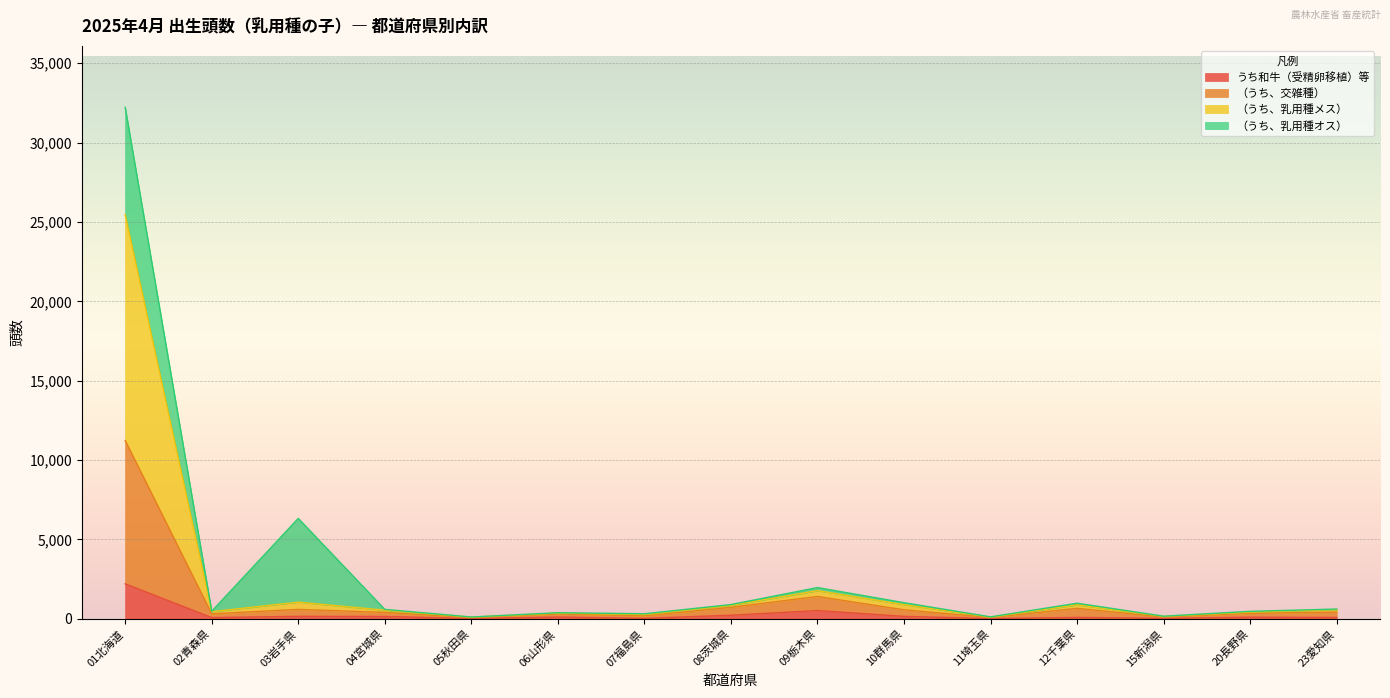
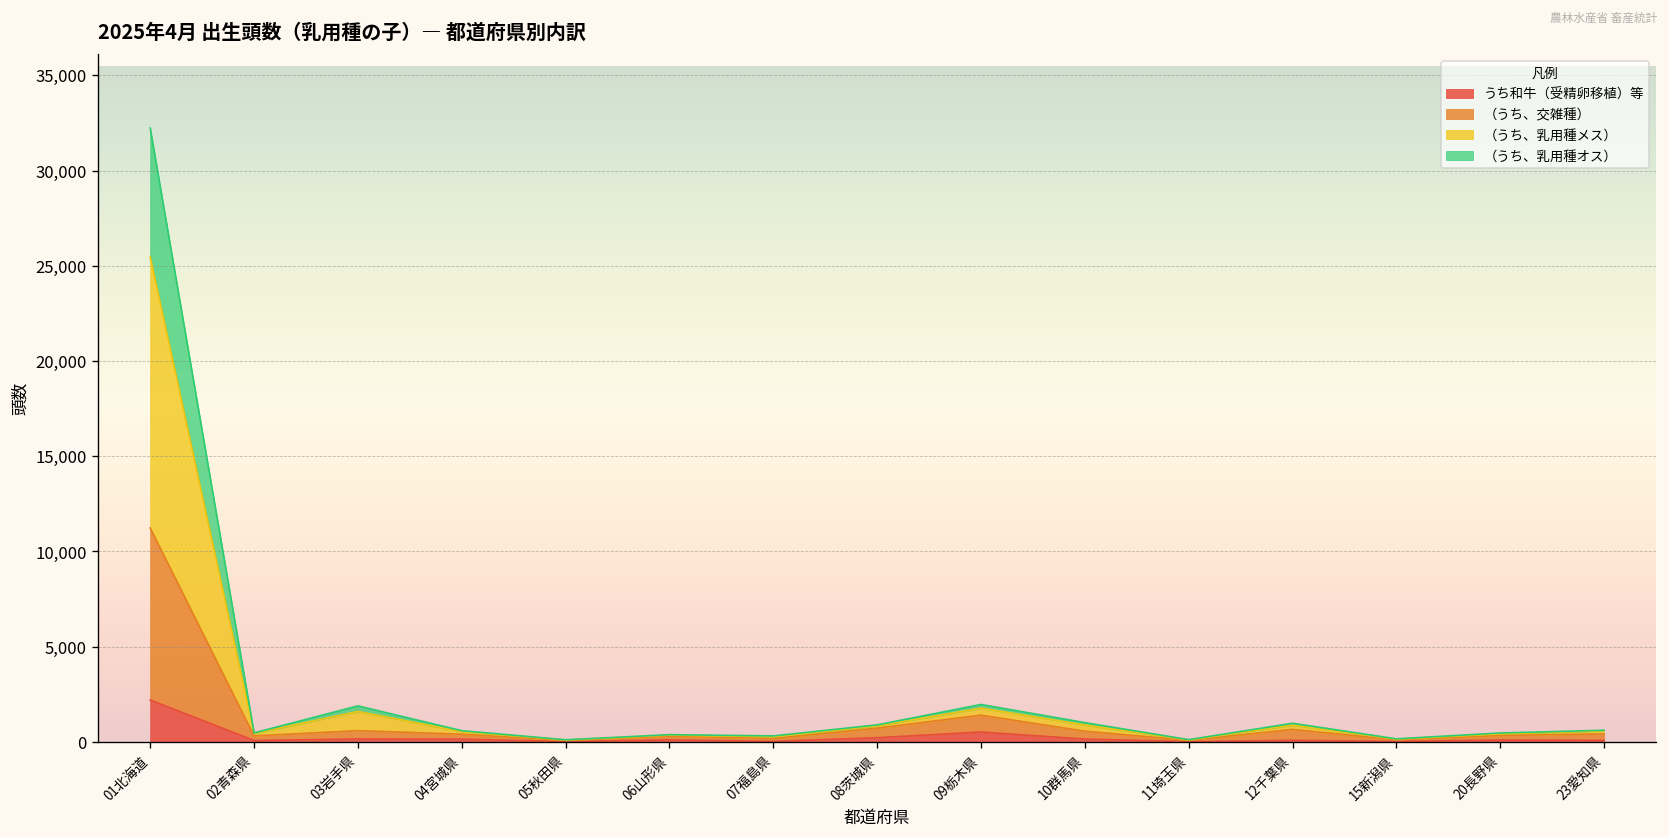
（うち、乳用種メス）, 03岩手県: 500 -> 1,000
（うち、乳用種オス）, 03岩手県: 5,300 -> 300
